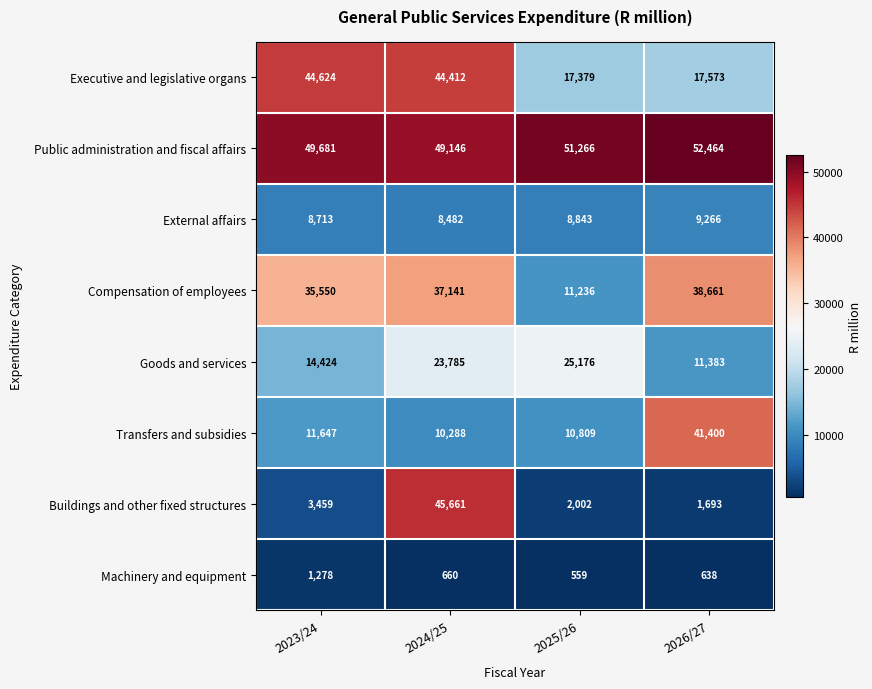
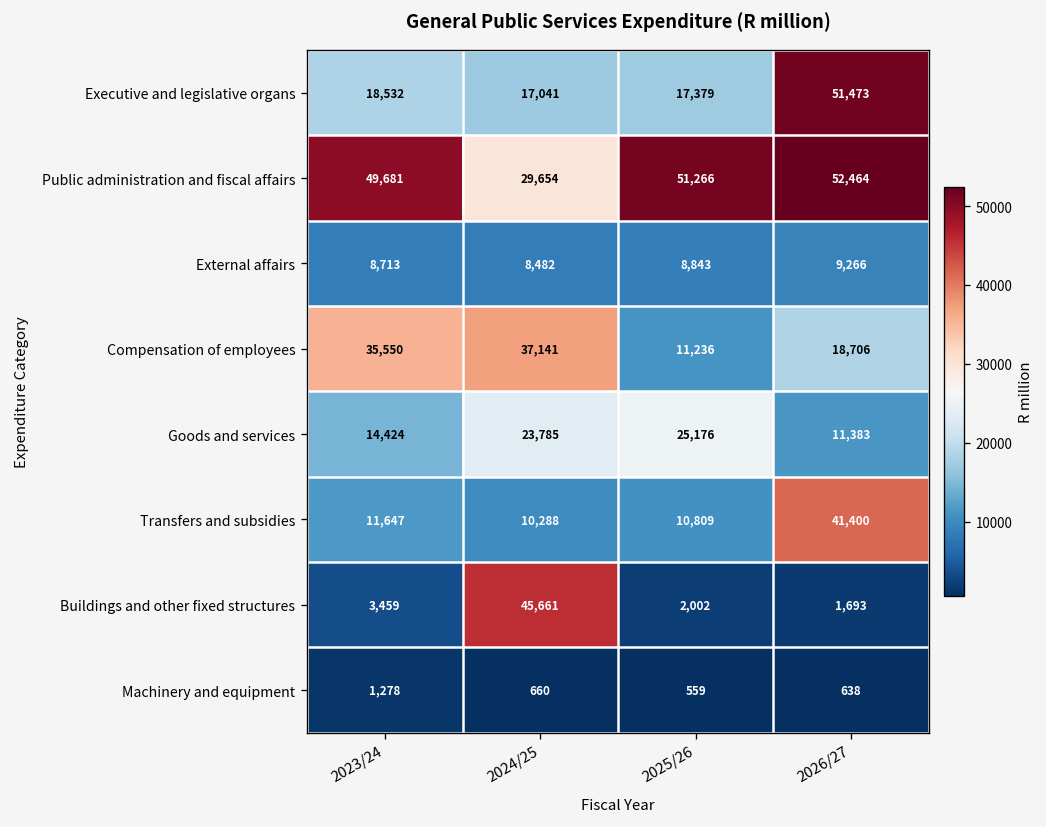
Executive and legislative organs, 2023/24: 44,624 -> 18,532
Executive and legislative organs, 2024/25: 44,412 -> 17,041
Executive and legislative organs, 2026/27: 17,573 -> 51,473
Public administration and fiscal affairs, 2024/25: 49,146 -> 29,654
Compensation of employees, 2026/27: 38,661 -> 18,706
